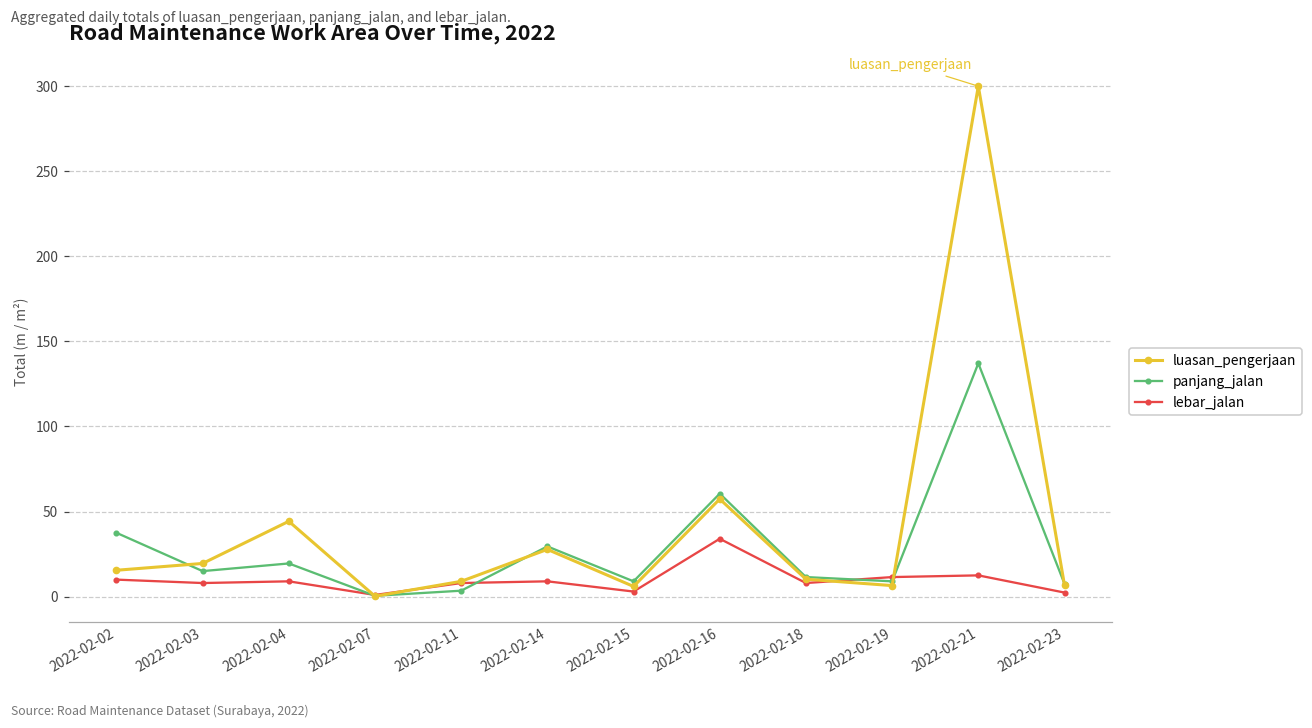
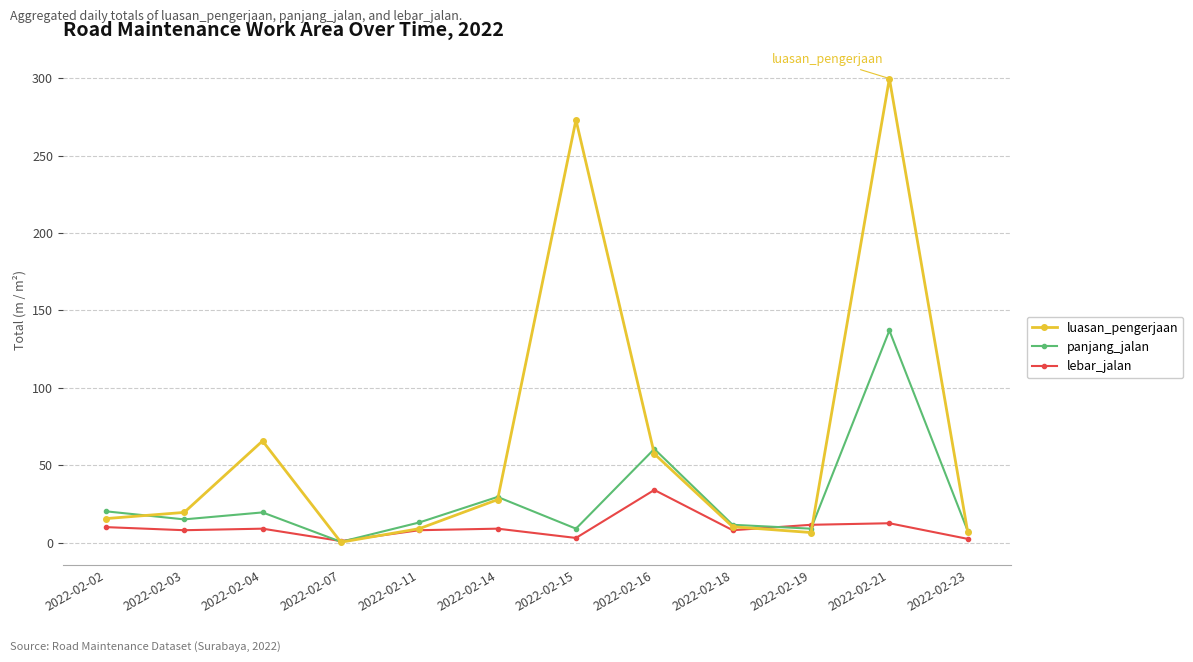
panjang_jalan, 2022-02-02: 38 -> 20
luasan_pengerjaan, 2022-02-04: 44 -> 66
panjang_jalan, 2022-02-11: 4 -> 13
luasan_pengerjaan, 2022-02-15: 6 -> 273
